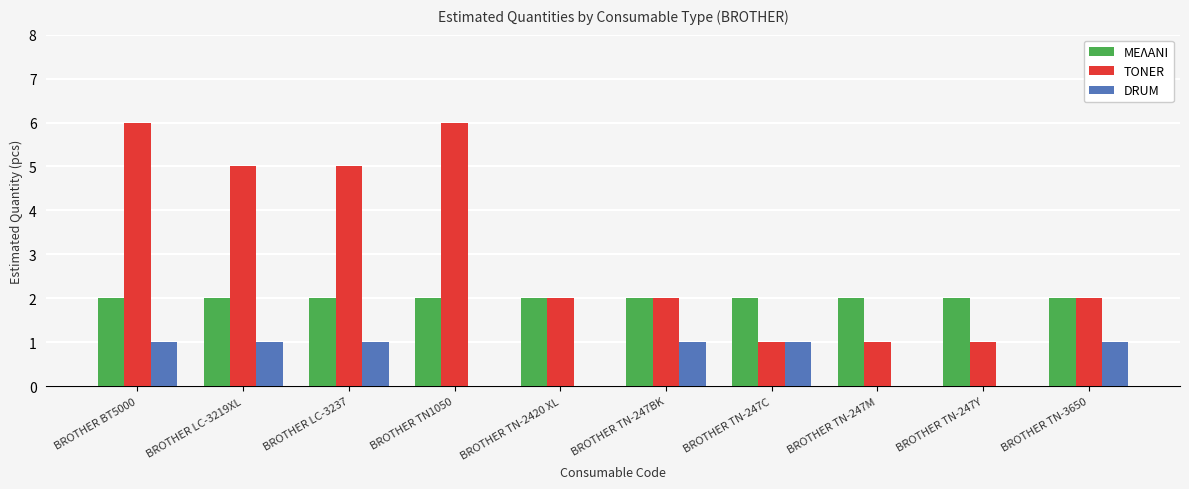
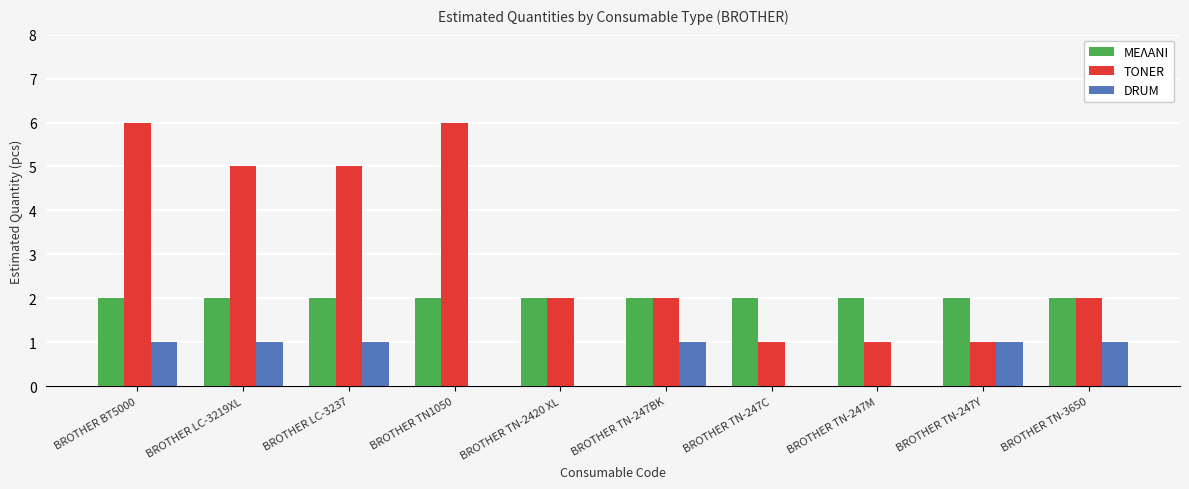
DRUM, BROTHER TN-247C: 1 -> 0
DRUM, BROTHER TN-247Y: 0 -> 1
